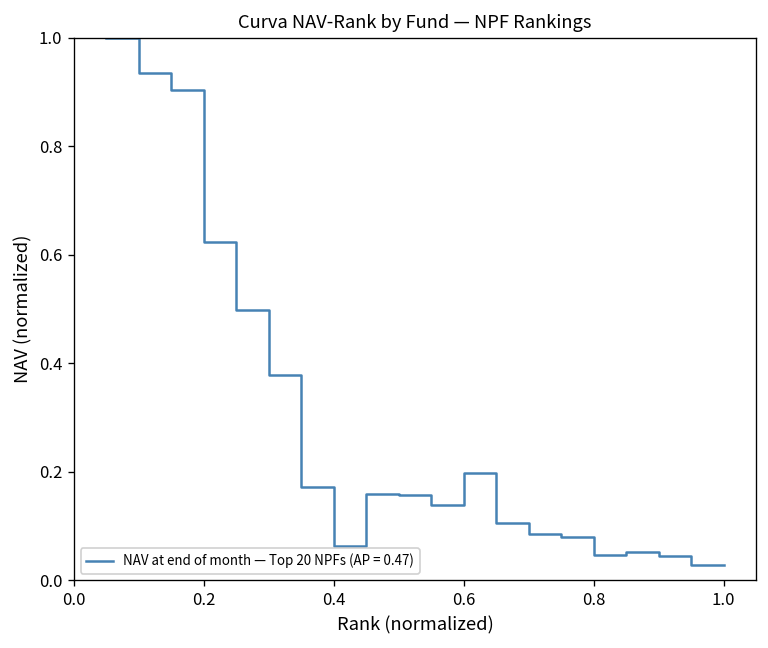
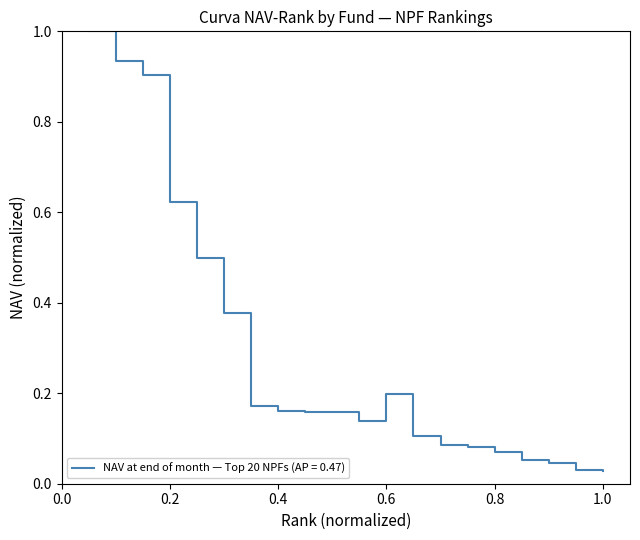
0.4: 0.06 -> 0.16
0.8: 0.05 -> 0.07
